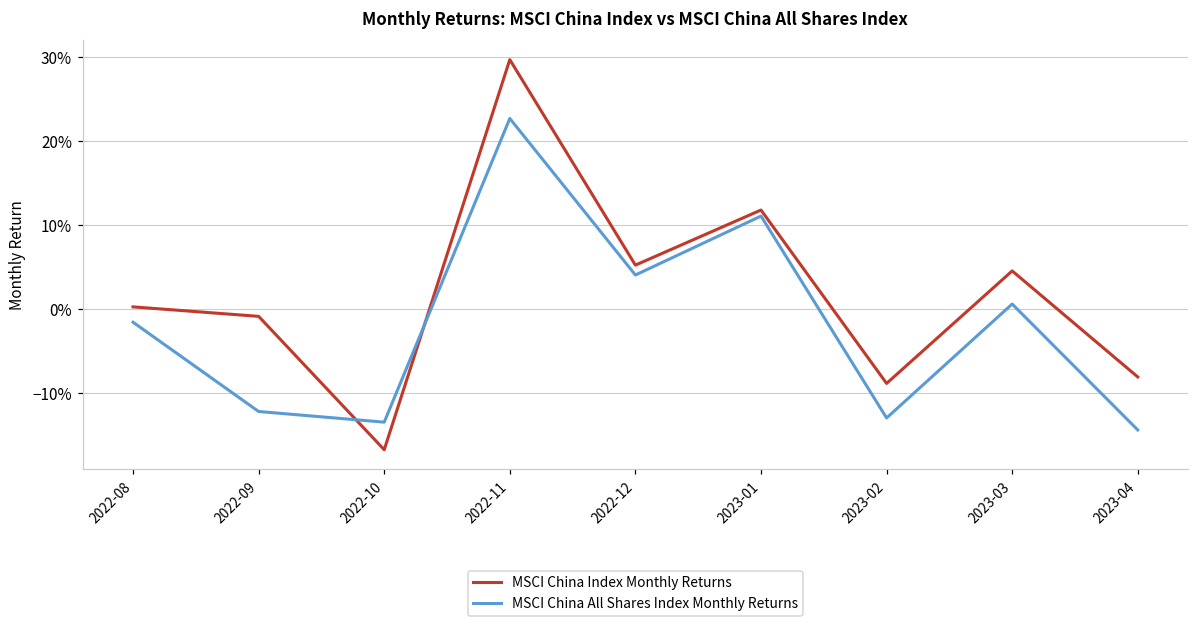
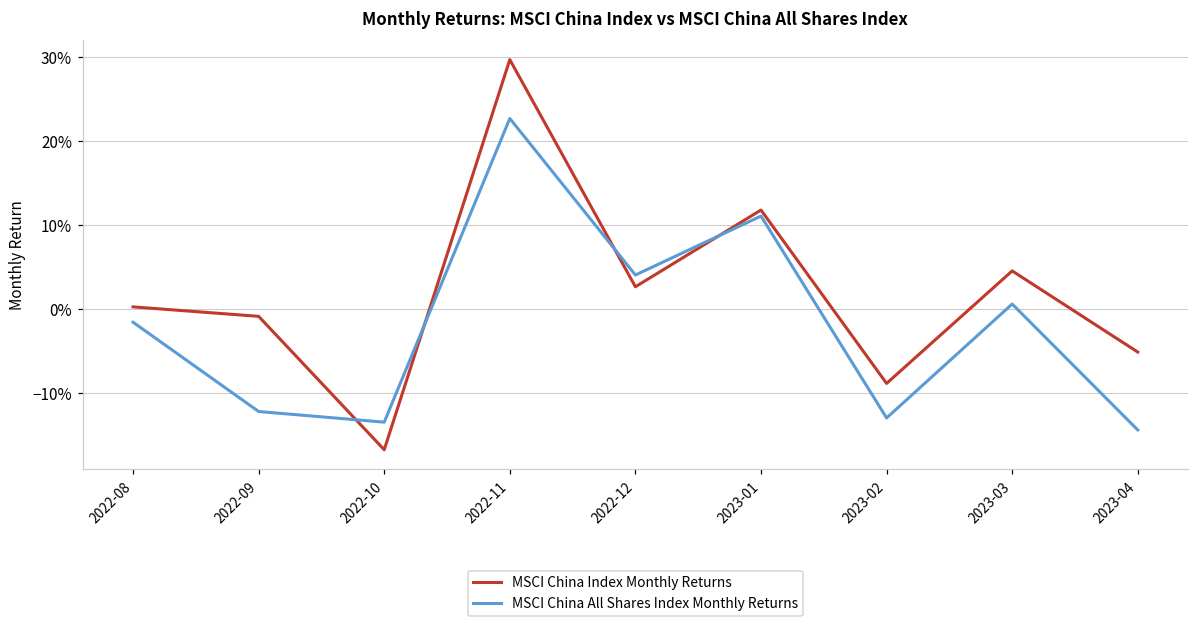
MSCI China Index Monthly Returns, 2022-12: 5% -> 3%
MSCI China Index Monthly Returns, 2023-04: -8% -> -5%
